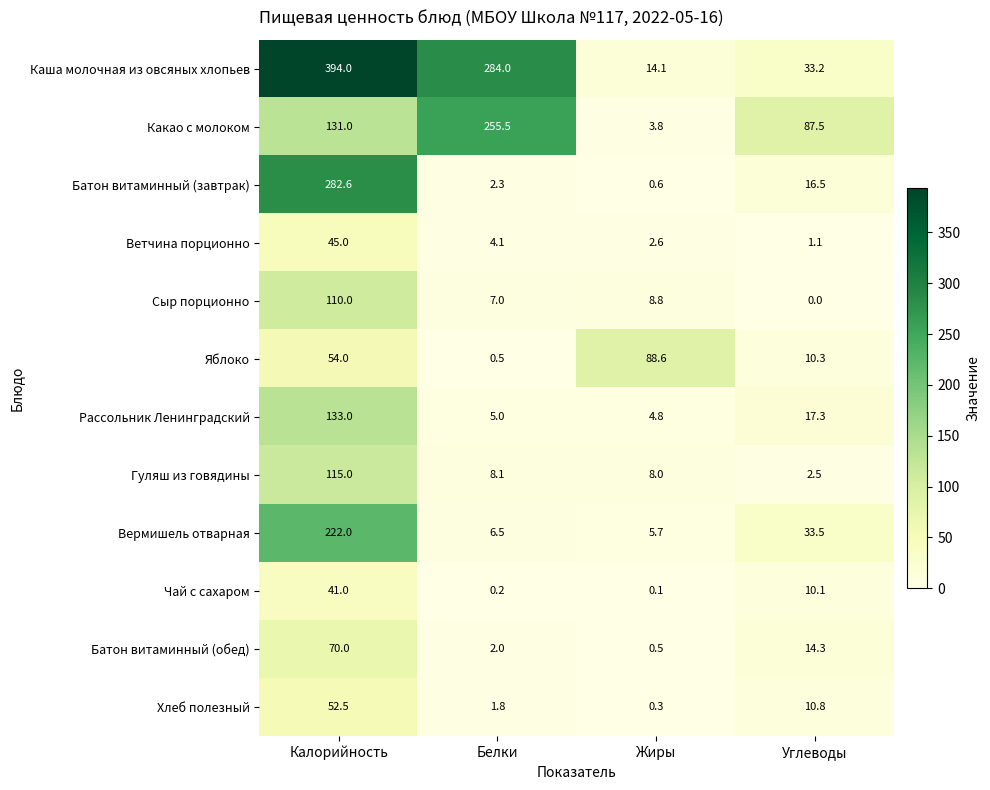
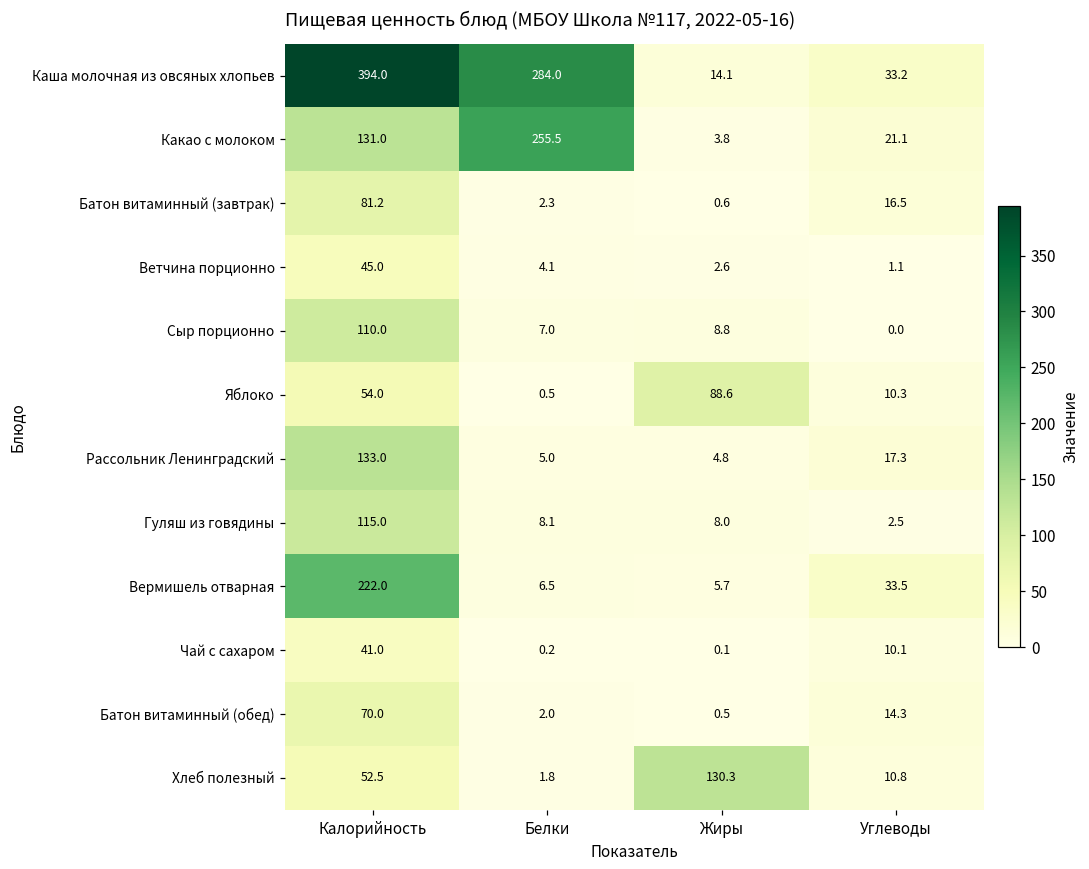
Какао с молоком, Углеводы: 87.5 -> 21.1
Батон витаминный (завтрак), Калорийность: 282.6 -> 81.2
Хлеб полезный, Жиры: 0.3 -> 130.3
